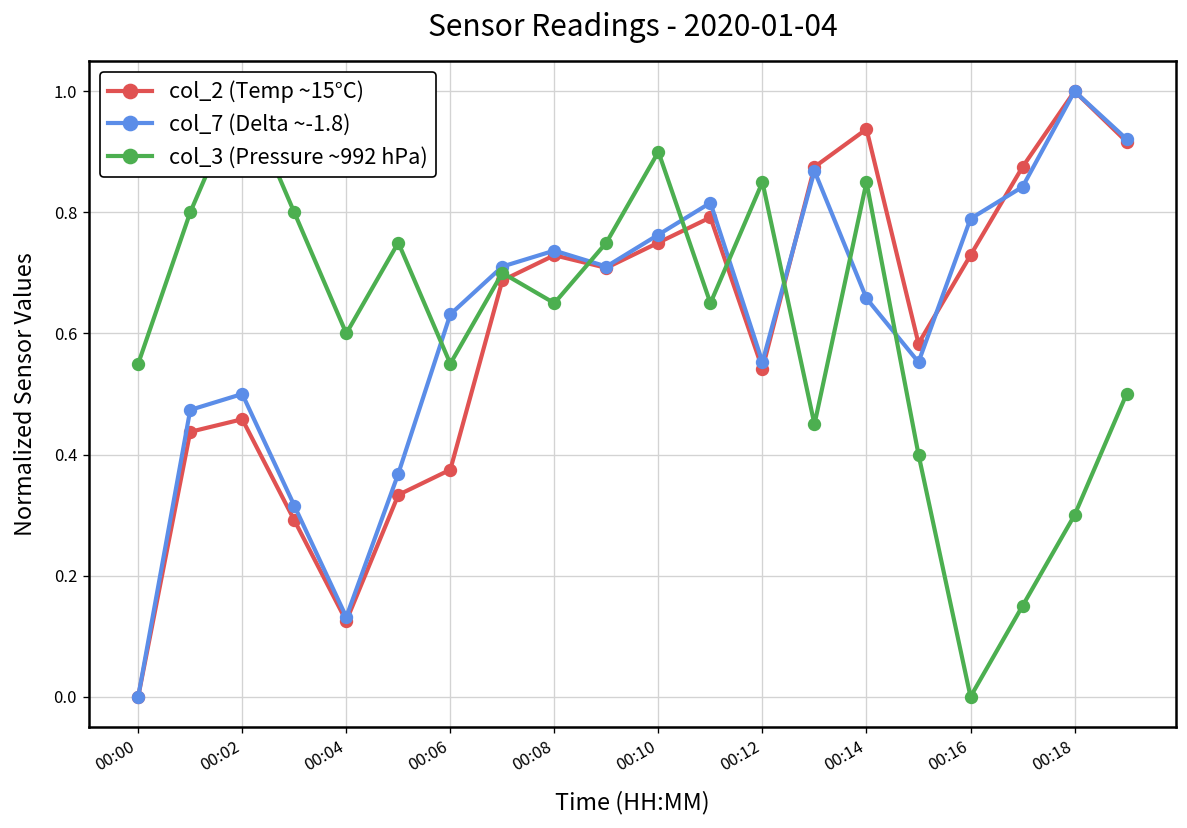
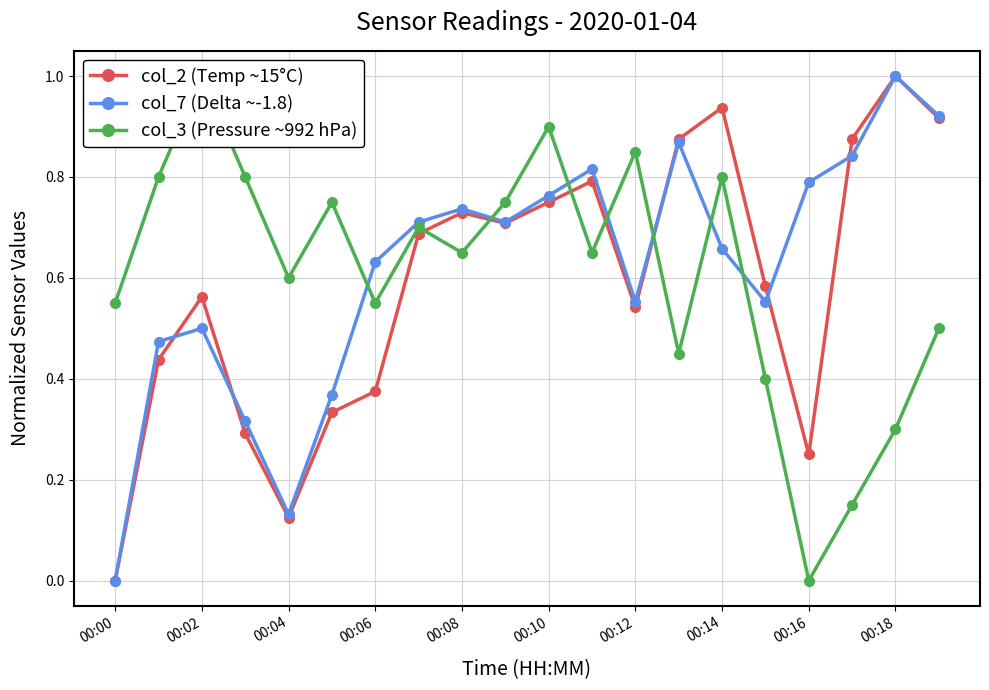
col_2 (Temp ~15°C), 00:02: 0.46 -> 0.56
col_3 (Pressure ~992 hPa), 00:14: 0.85 -> 0.80
col_2 (Temp ~15°C), 00:16: 0.73 -> 0.25
